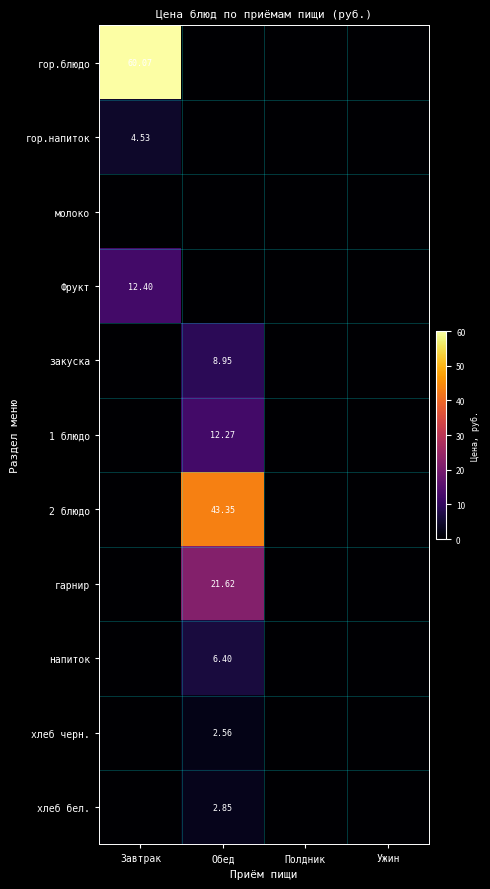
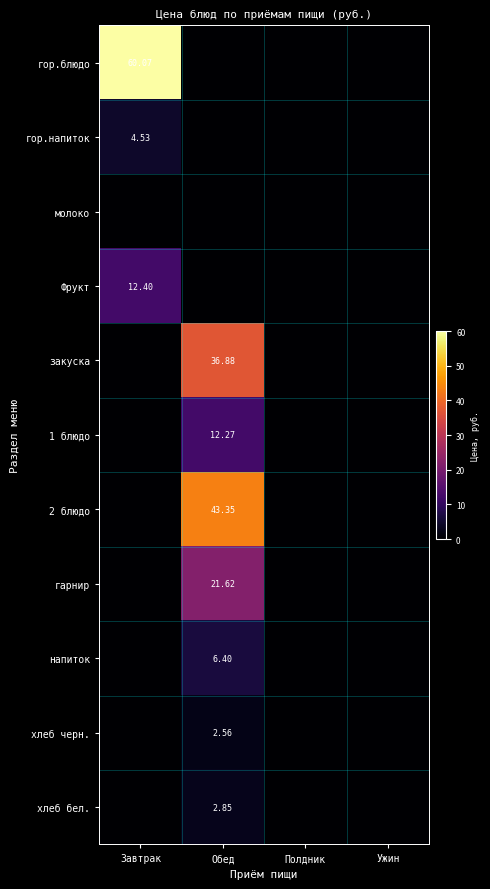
закуска, Обед: 8.95 -> 36.88
